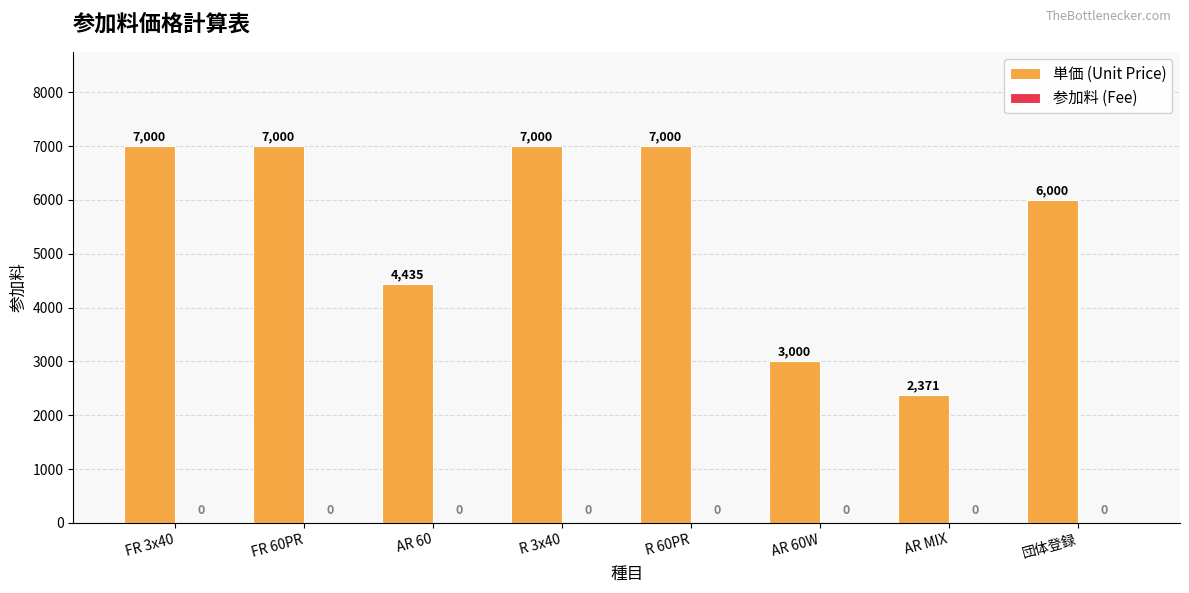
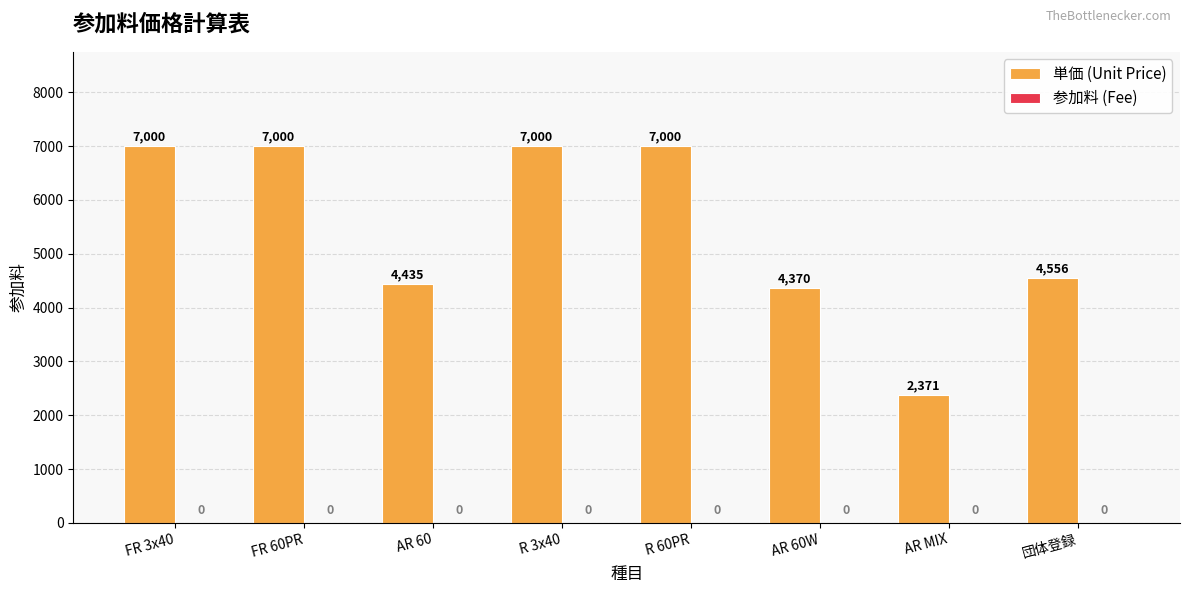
単価 (Unit Price), AR 60W: 3,000 -> 4,370
単価 (Unit Price), 団体登録: 6,000 -> 4,556
